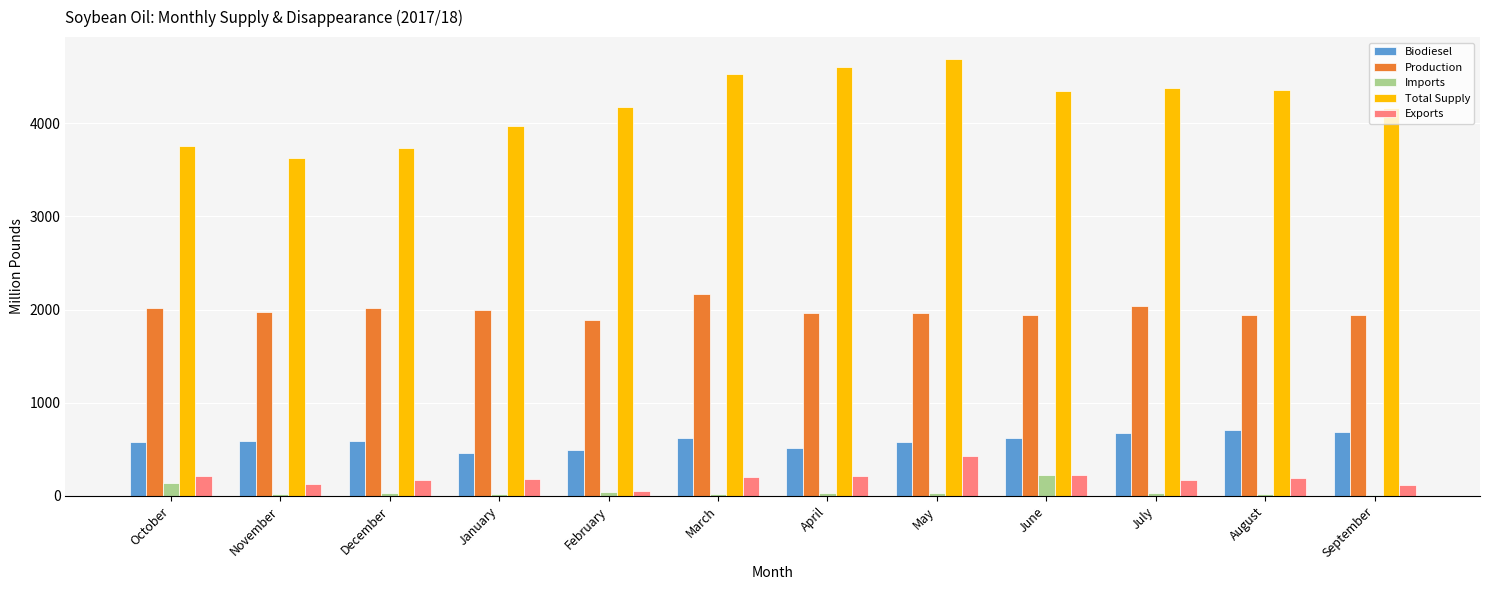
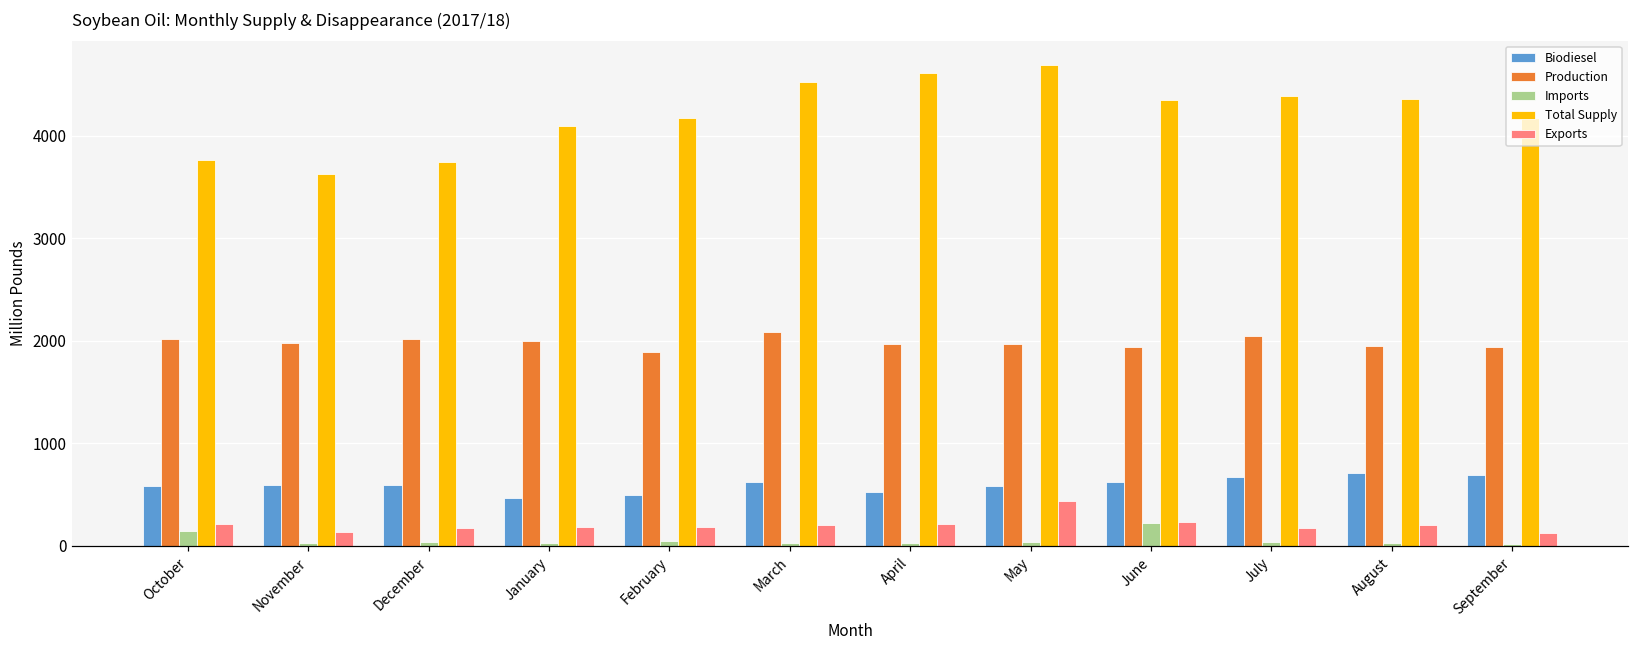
Total Supply, January: 4000 -> 4100
Exports, February: 100 -> 200
Production, March: 2200 -> 2100
